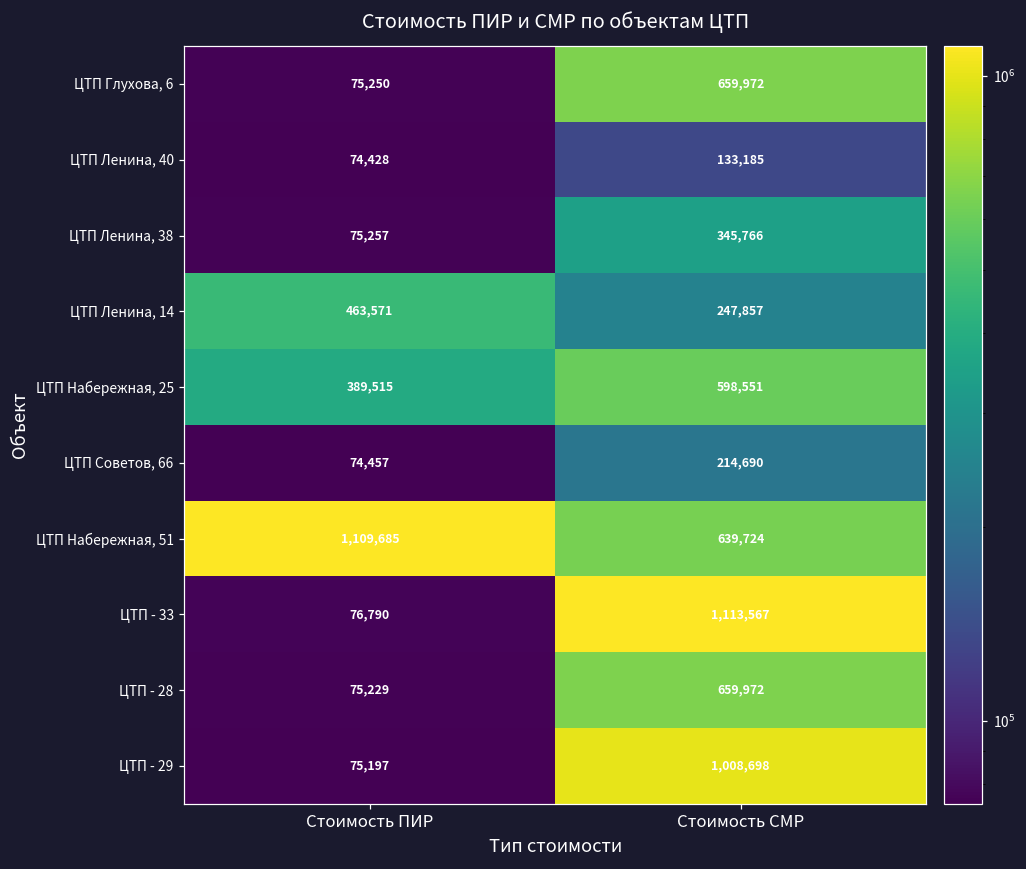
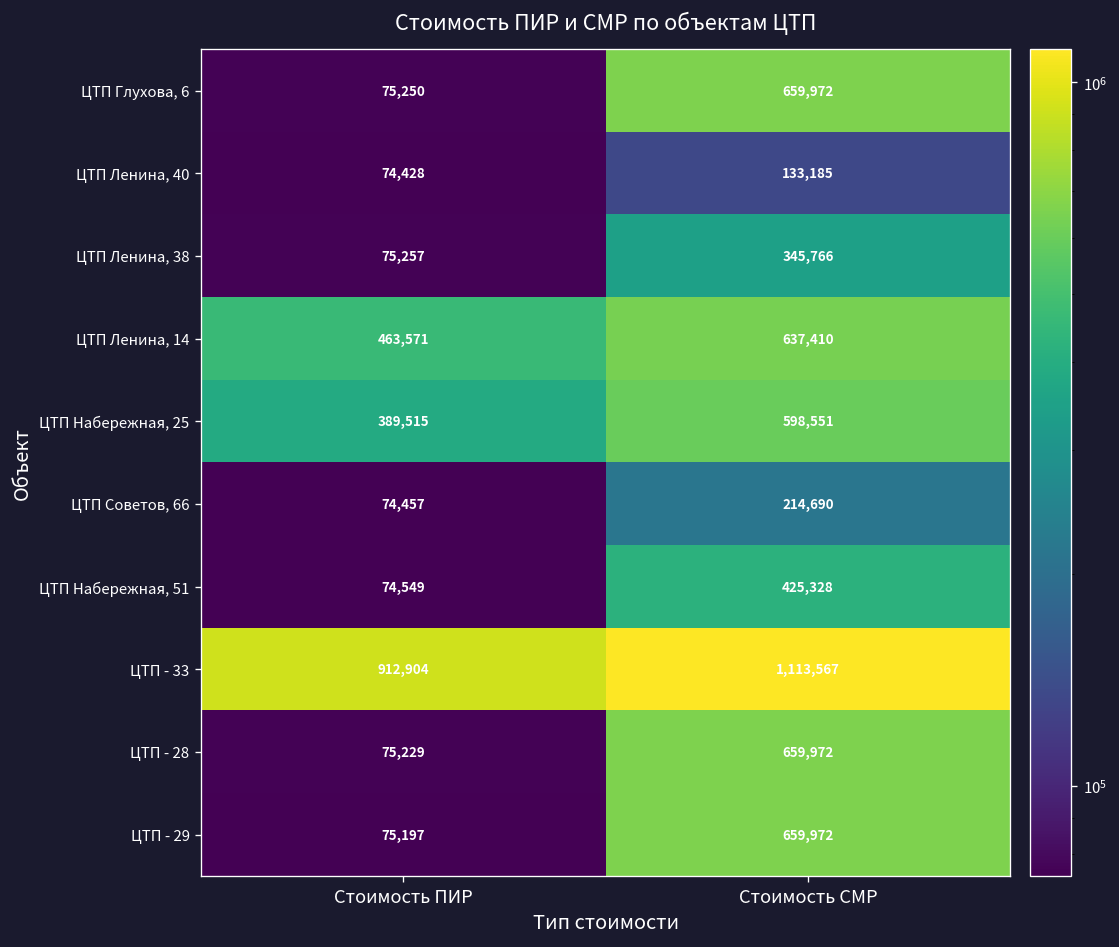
ЦТП Ленина, 14, Стоимость СМР: 247,857 -> 637,410
ЦТП Набережная, 51, Стоимость ПИР: 1,109,685 -> 74,549
ЦТП Набережная, 51, Стоимость СМР: 639,724 -> 425,328
ЦТП - 33, Стоимость ПИР: 76,790 -> 912,904
ЦТП - 29, Стоимость СМР: 1,008,698 -> 659,972
